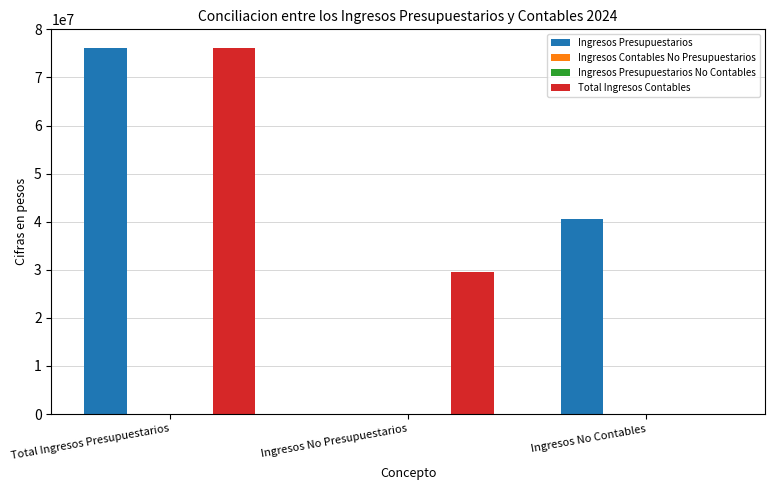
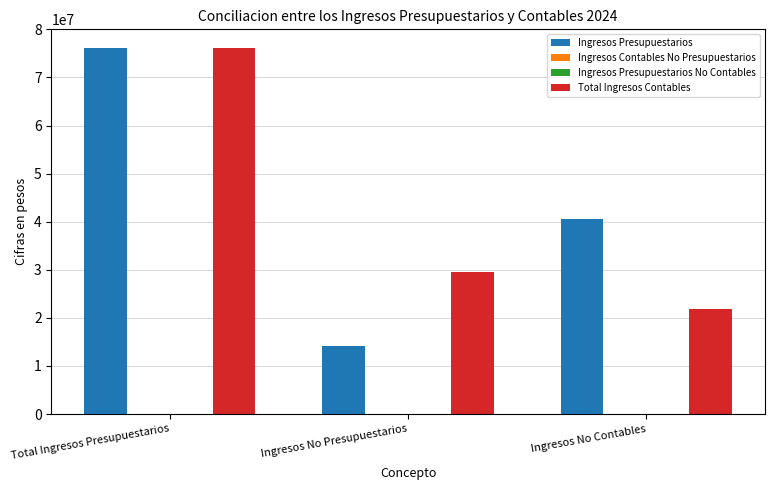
Ingresos Presupuestarios, Ingresos No Presupuestarios: 0 -> 14000000
Total Ingresos Contables, Ingresos No Contables: 0 -> 22000000
